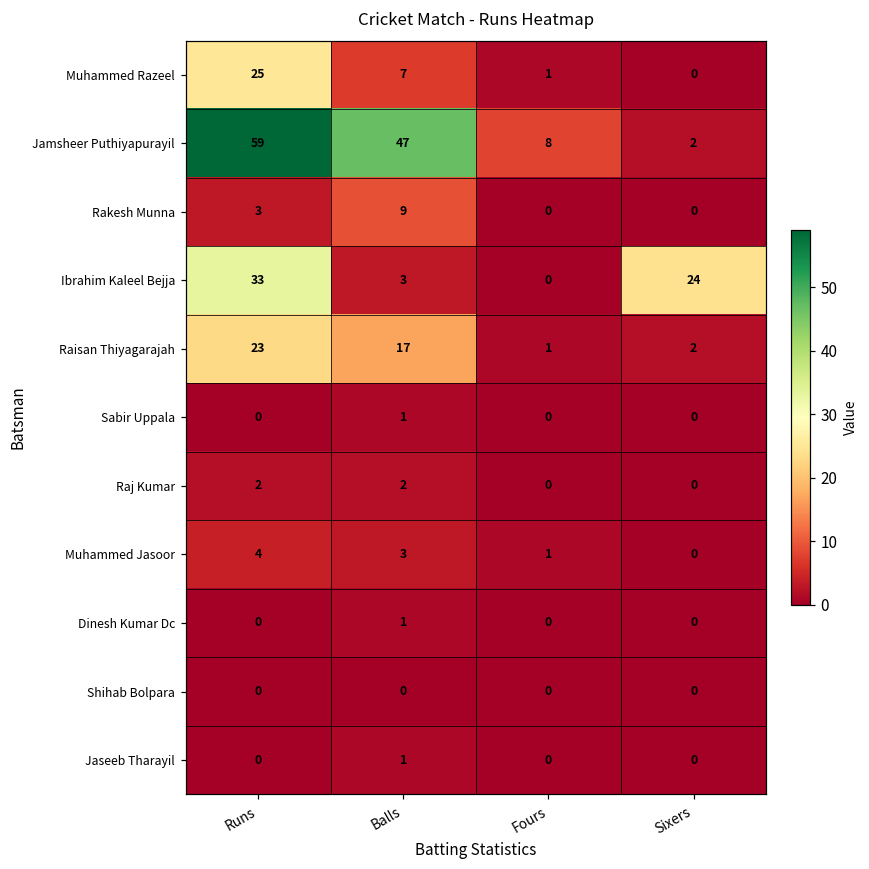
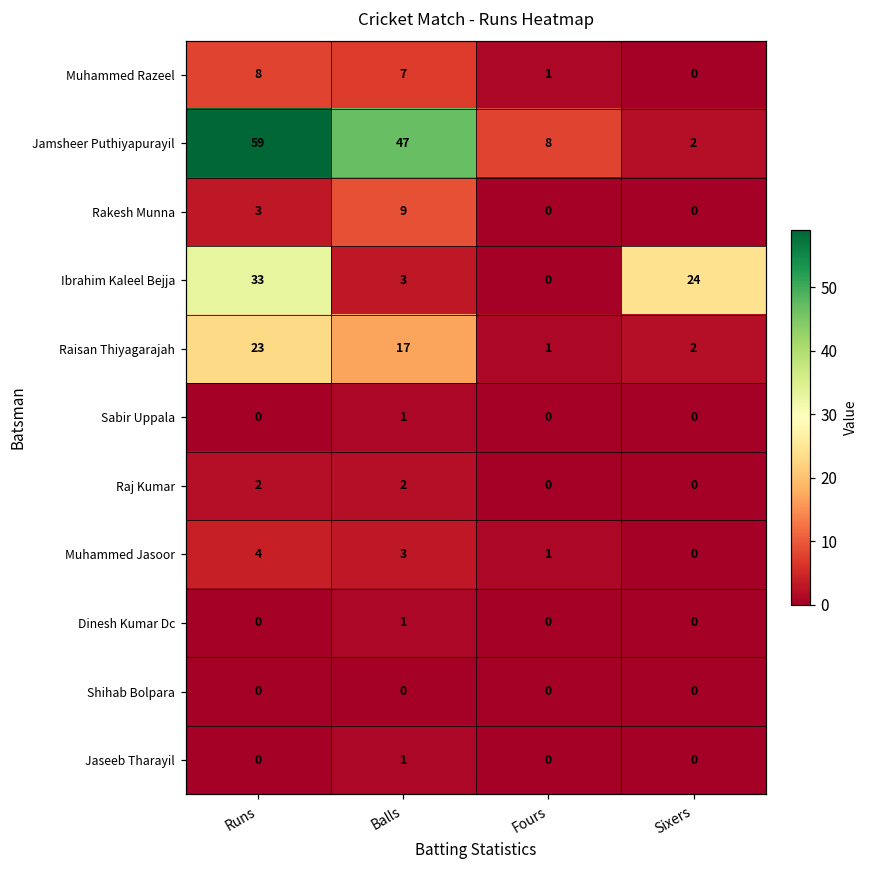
Muhammed Razeel, Runs: 25 -> 8
